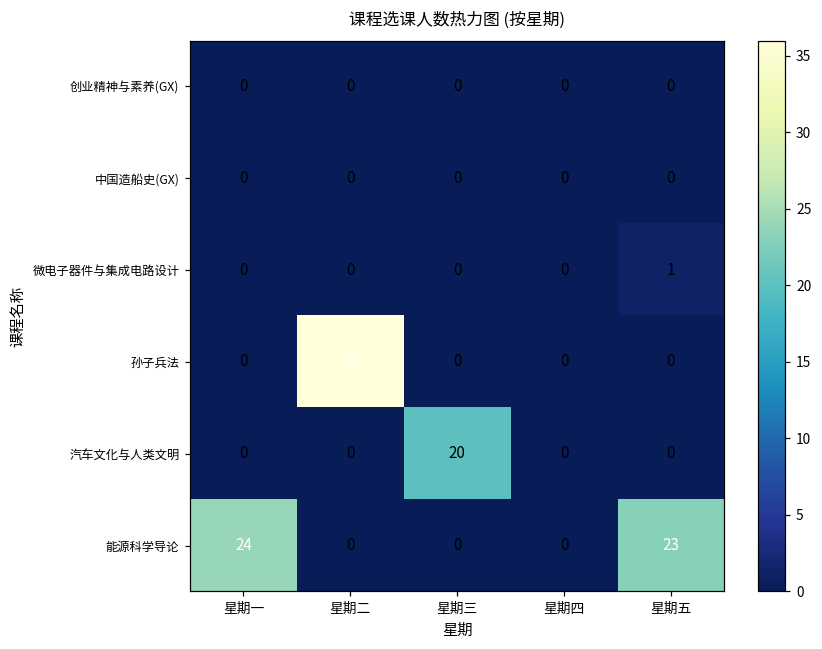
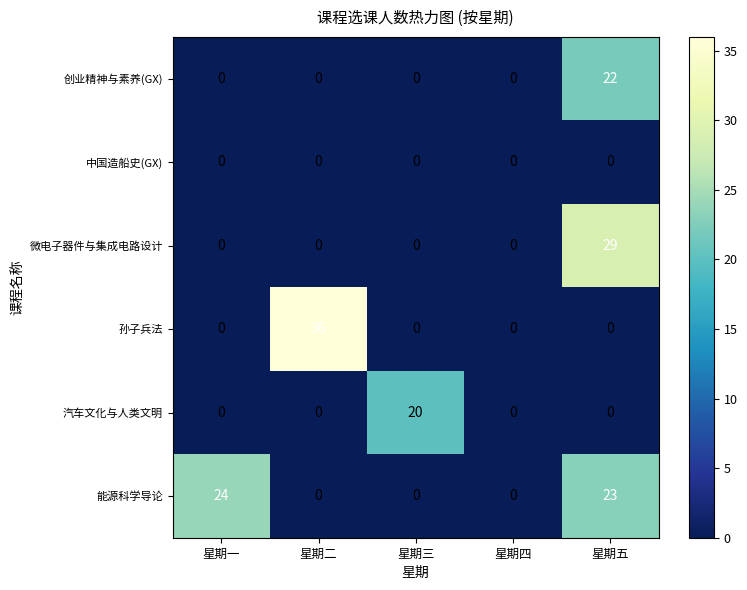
创业精神与素养(GX), 星期五: 0 -> 22
微电子器件与集成电路设计, 星期五: 1 -> 29
